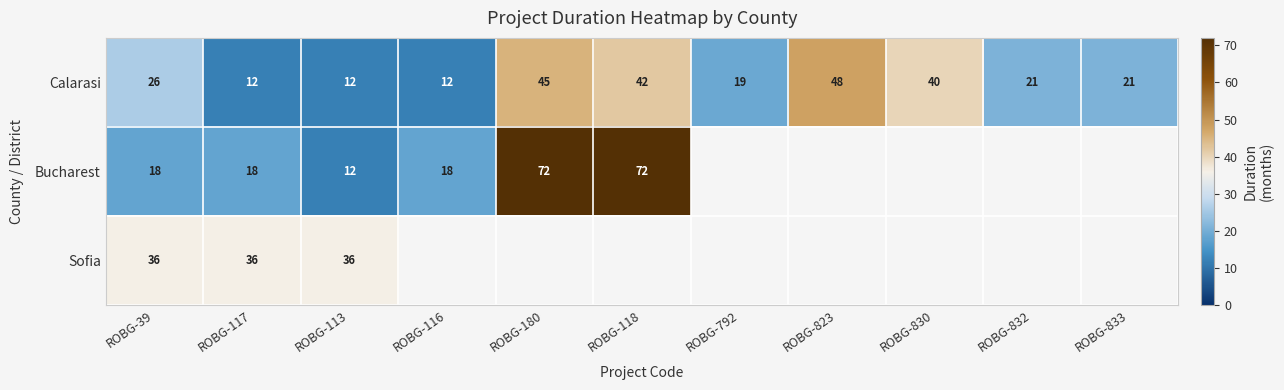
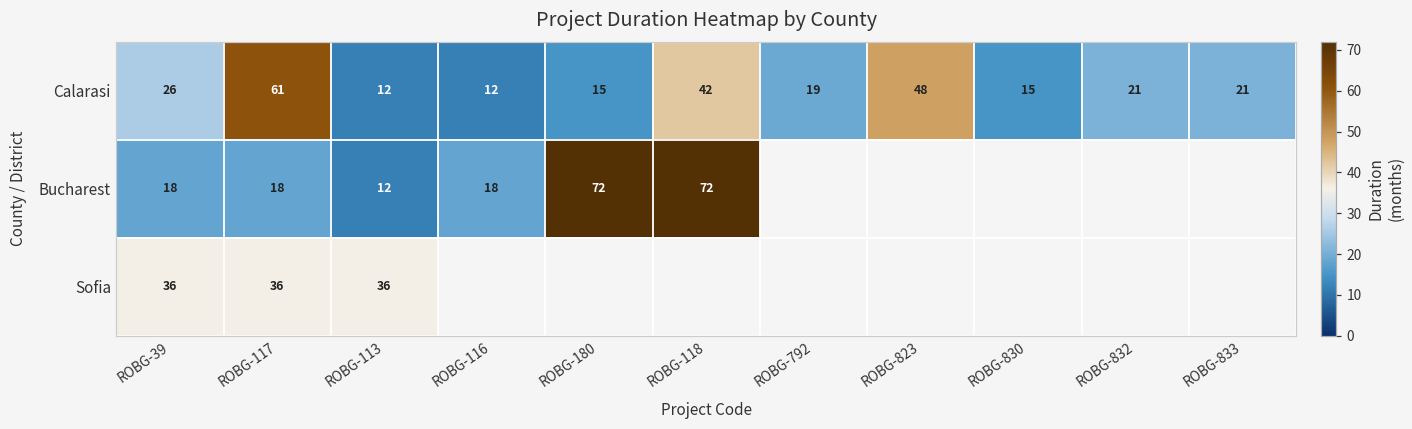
Calarasi, ROBG-117: 12 -> 61
Calarasi, ROBG-180: 45 -> 15
Calarasi, ROBG-830: 40 -> 15
